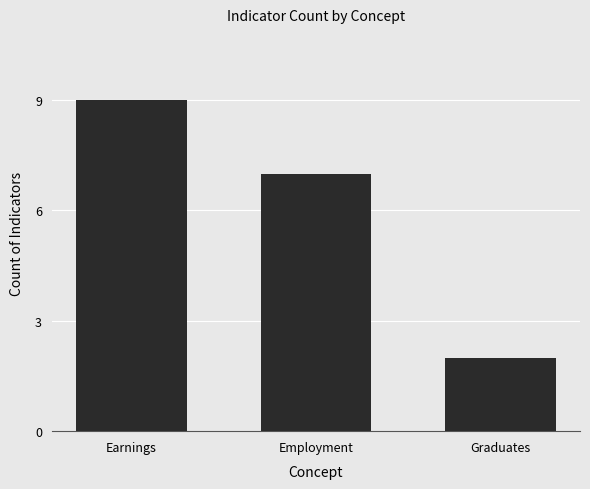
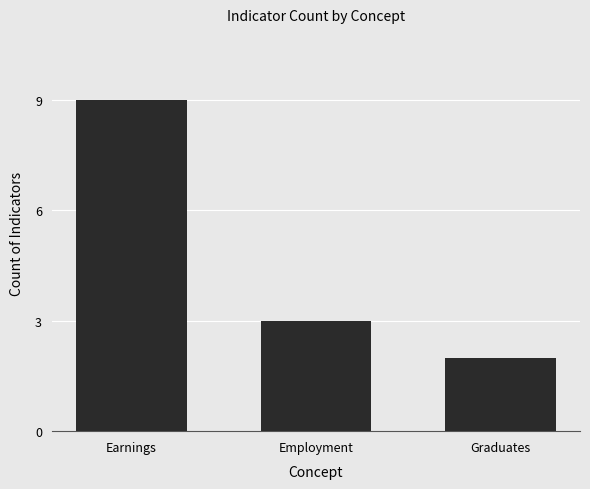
Employment: 7 -> 3
